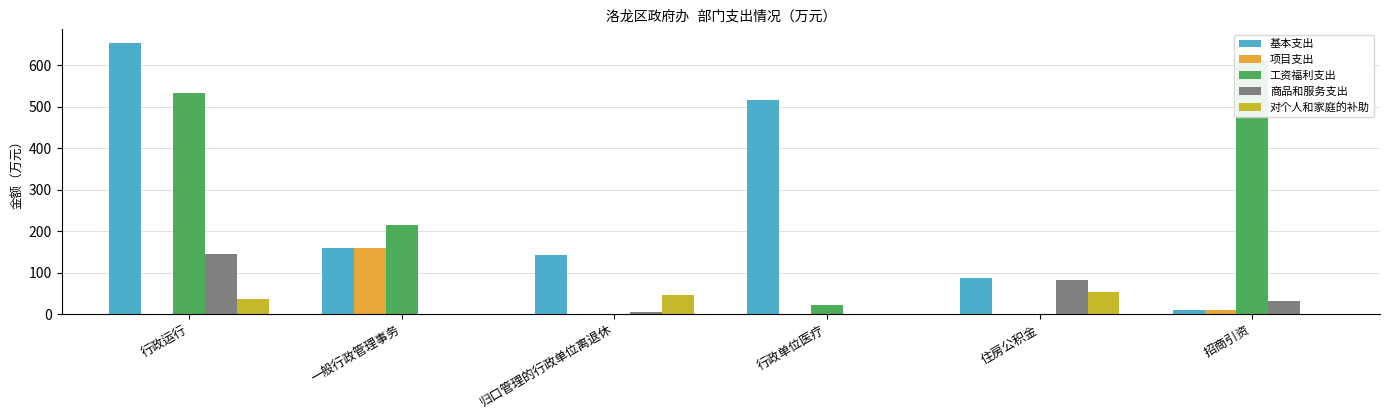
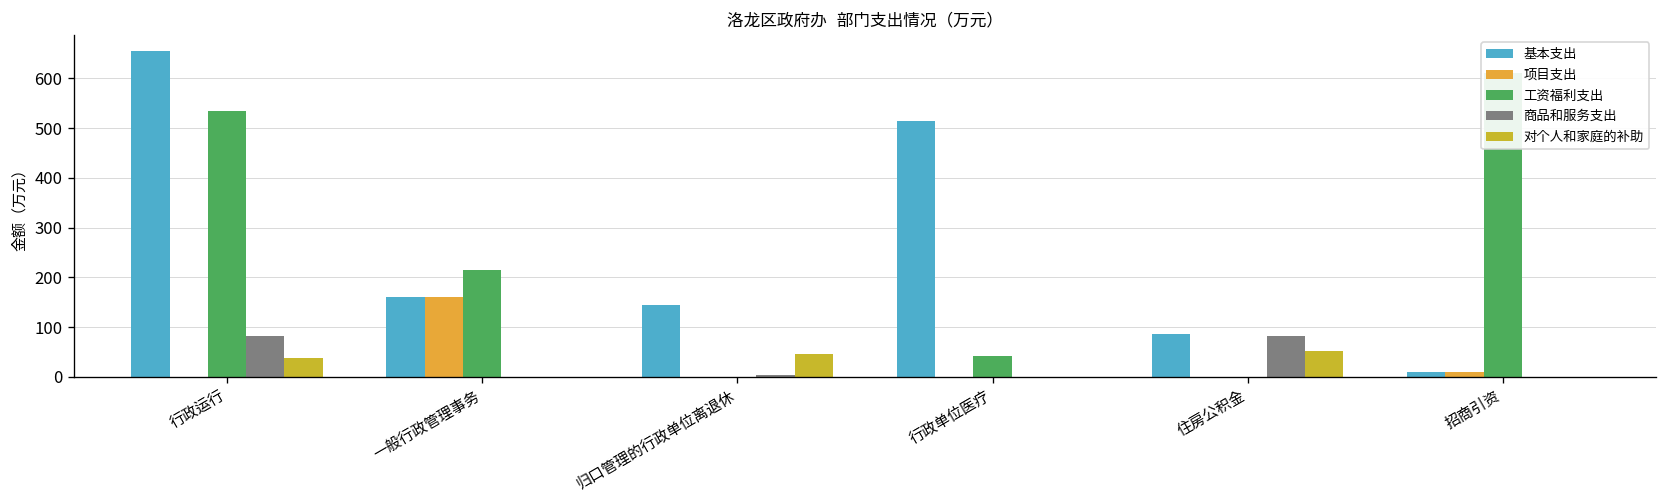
商品和服务支出, 行政运行: 150 -> 80
工资福利支出, 行政单位医疗: 20 -> 40
商品和服务支出, 招商引资: 30 -> 0
